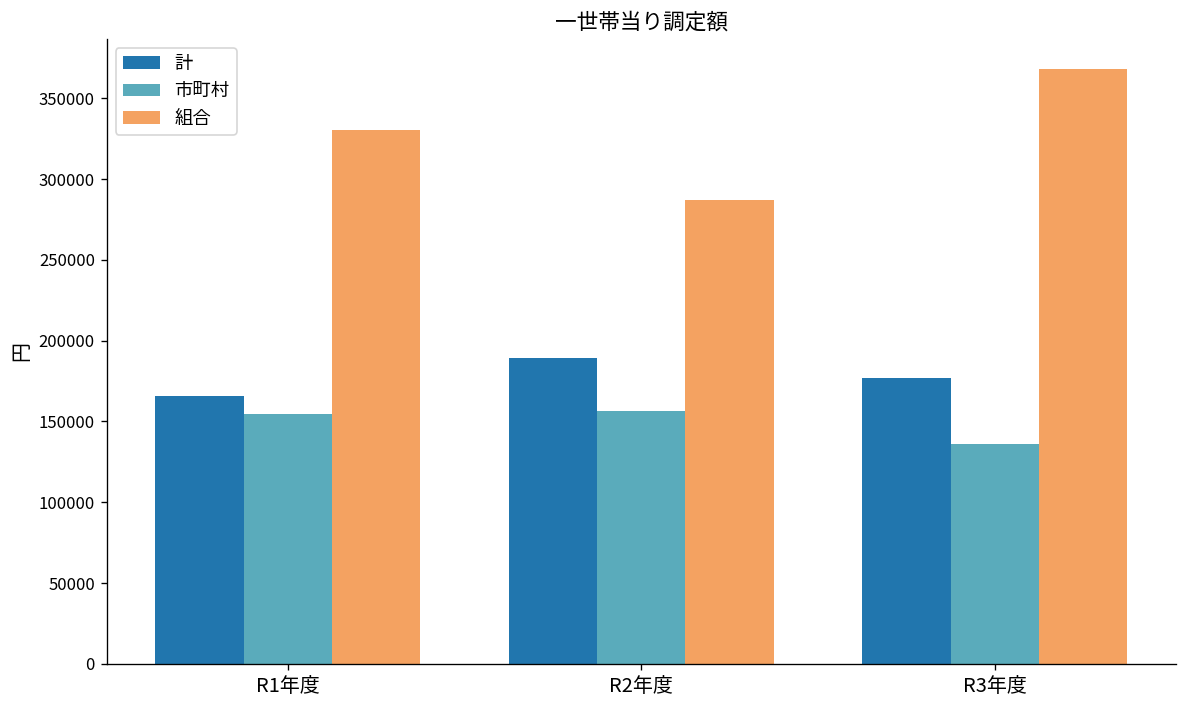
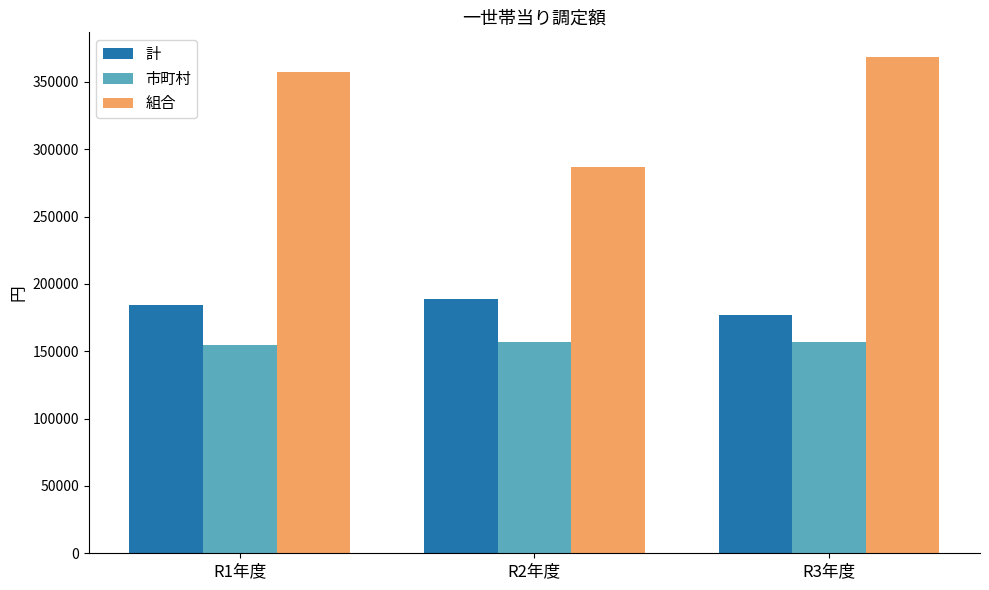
計, R1年度: 166000 -> 185000
組合, R1年度: 330000 -> 357000
市町村, R3年度: 136000 -> 157000
